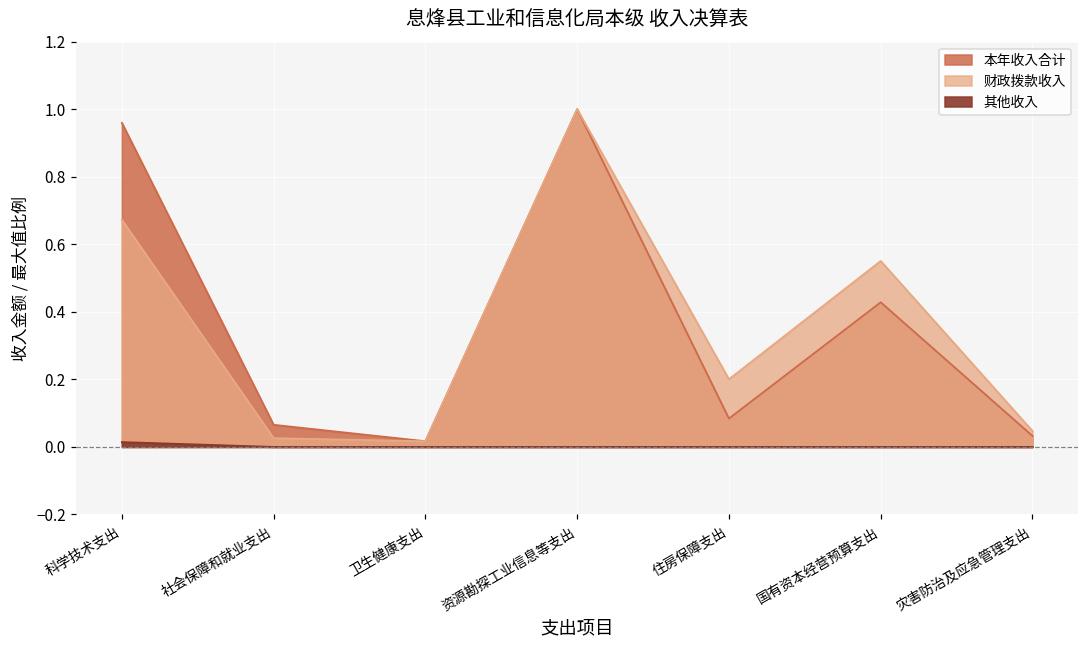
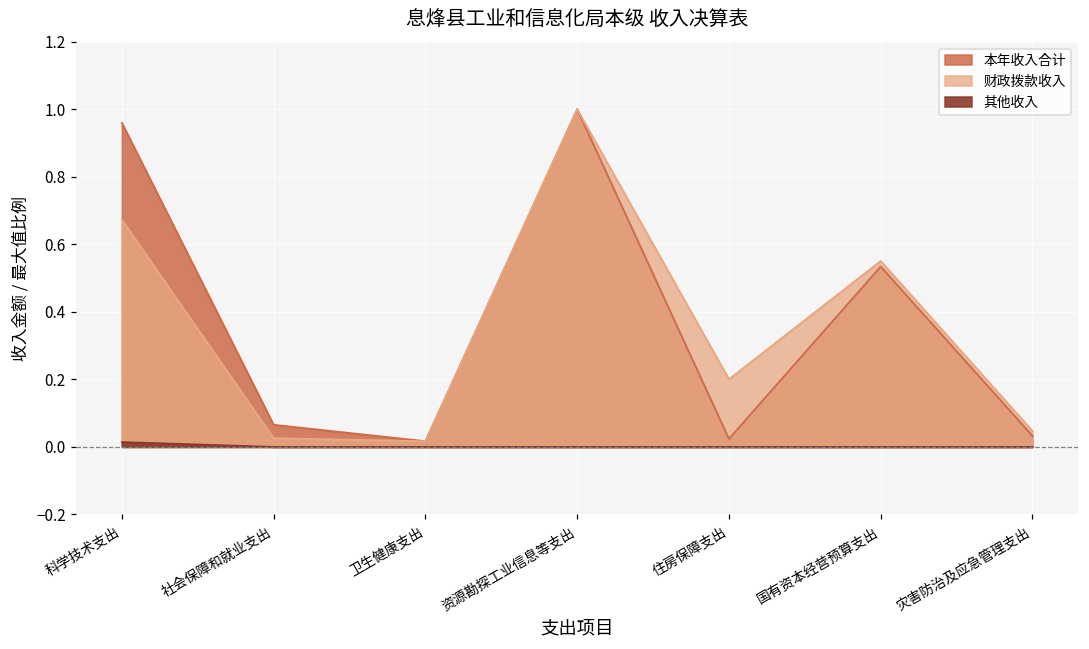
本年收入合计, 住房保障支出: 0.08 -> 0.02
本年收入合计, 国有资本经营预算支出: 0.43 -> 0.53
